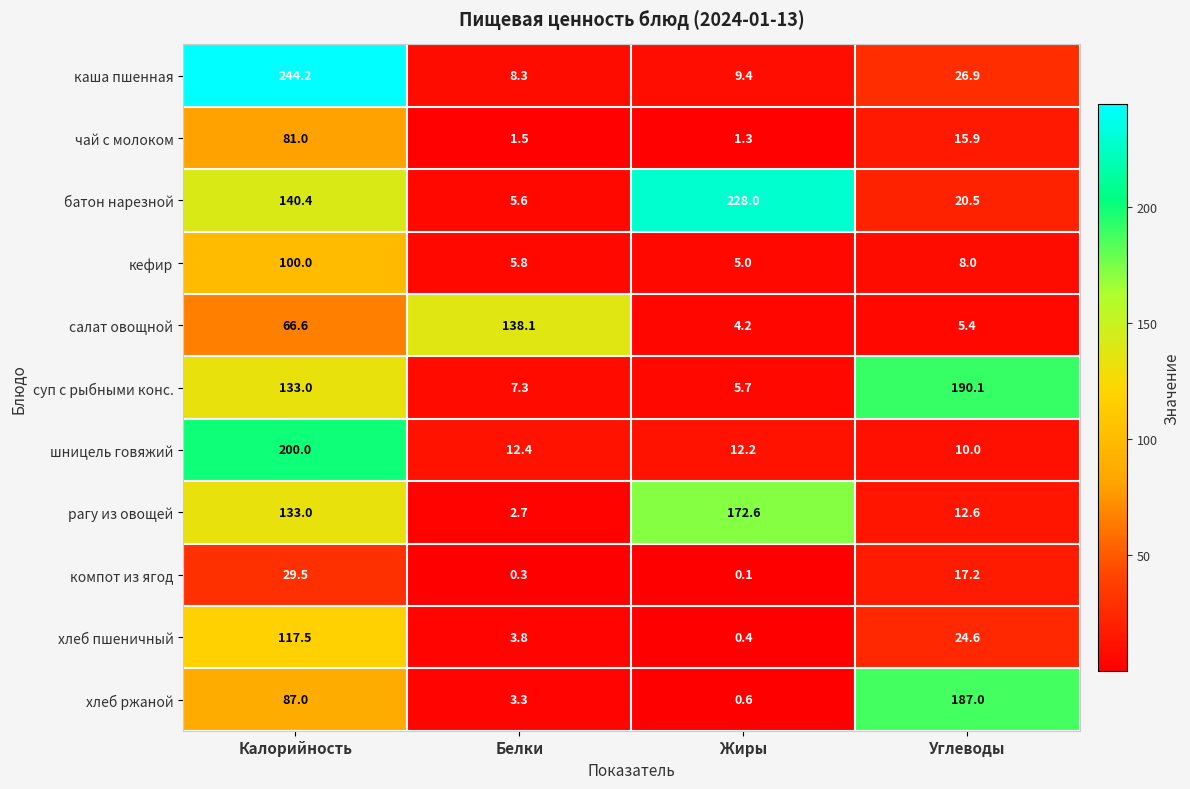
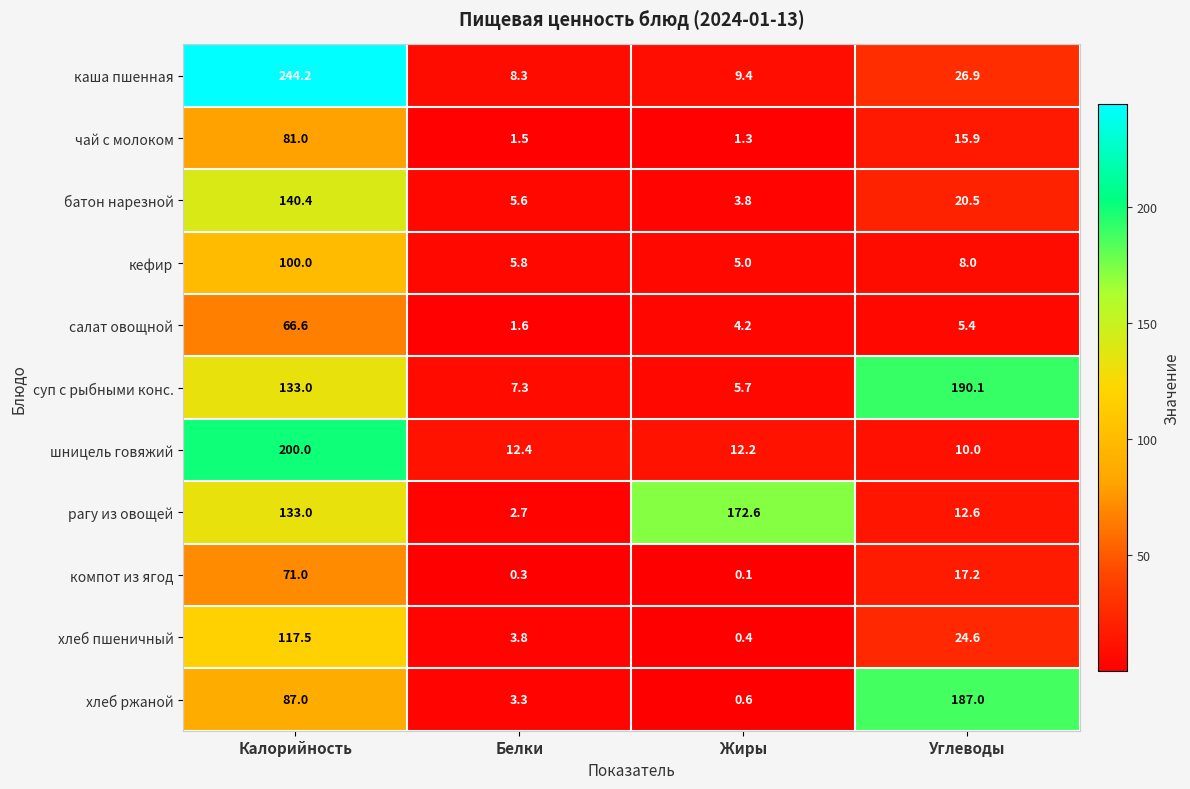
батон нарезной, Жиры: 228.0 -> 3.8
салат овощной, Белки: 138.1 -> 1.6
компот из ягод, Калорийность: 29.5 -> 71.0
